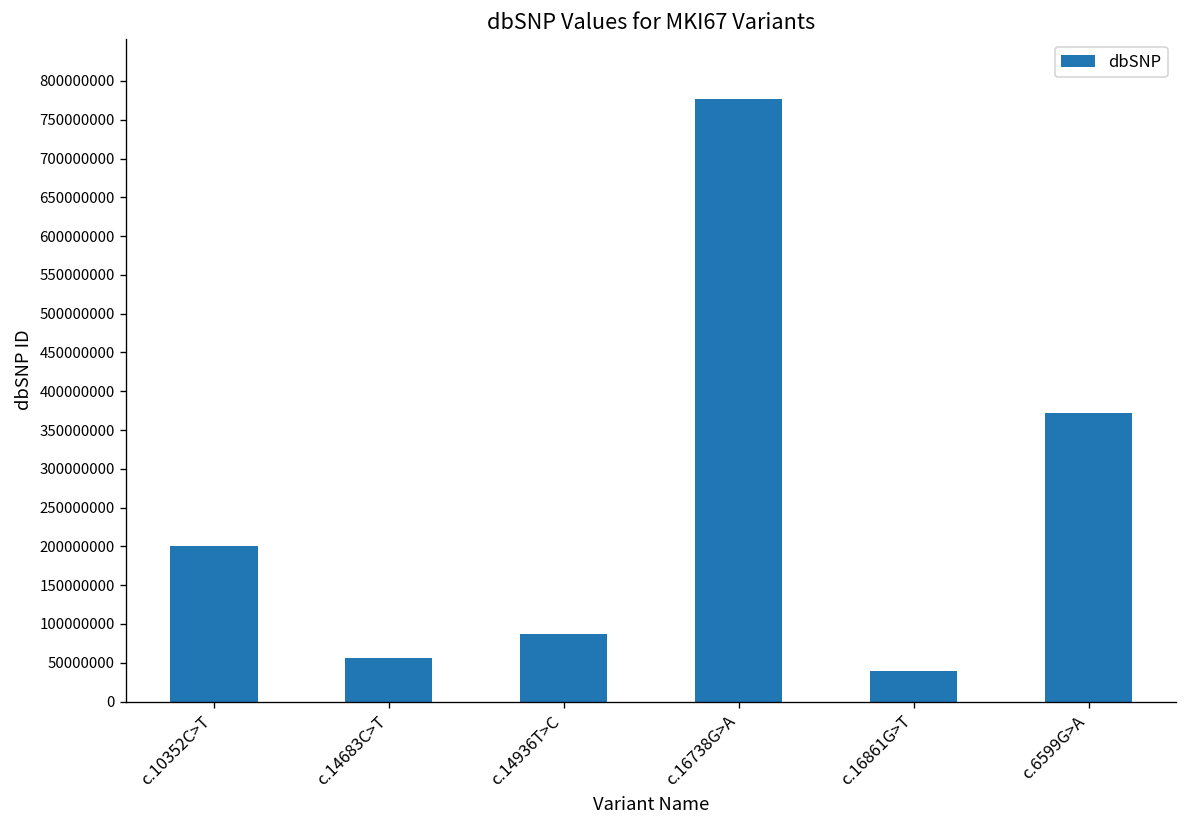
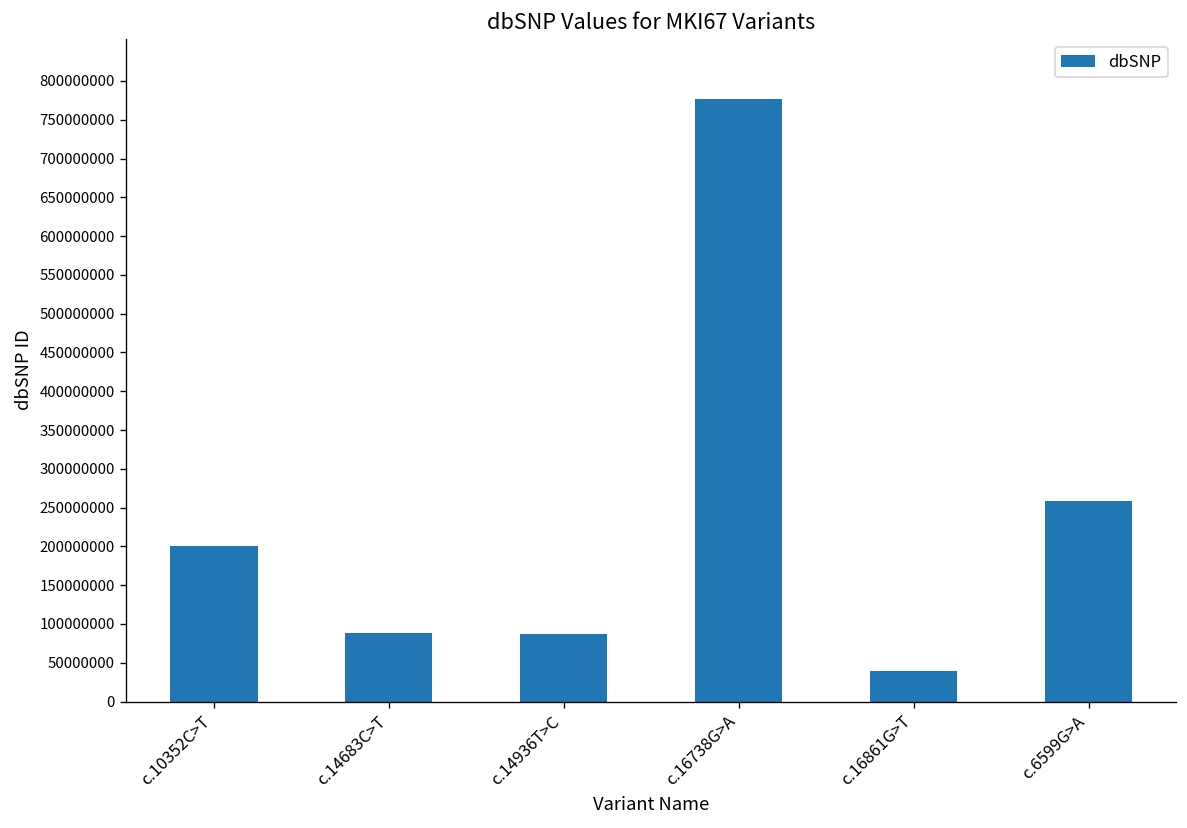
c.14683C>T: 60000000 -> 90000000
c.6599G>A: 370000000 -> 260000000
